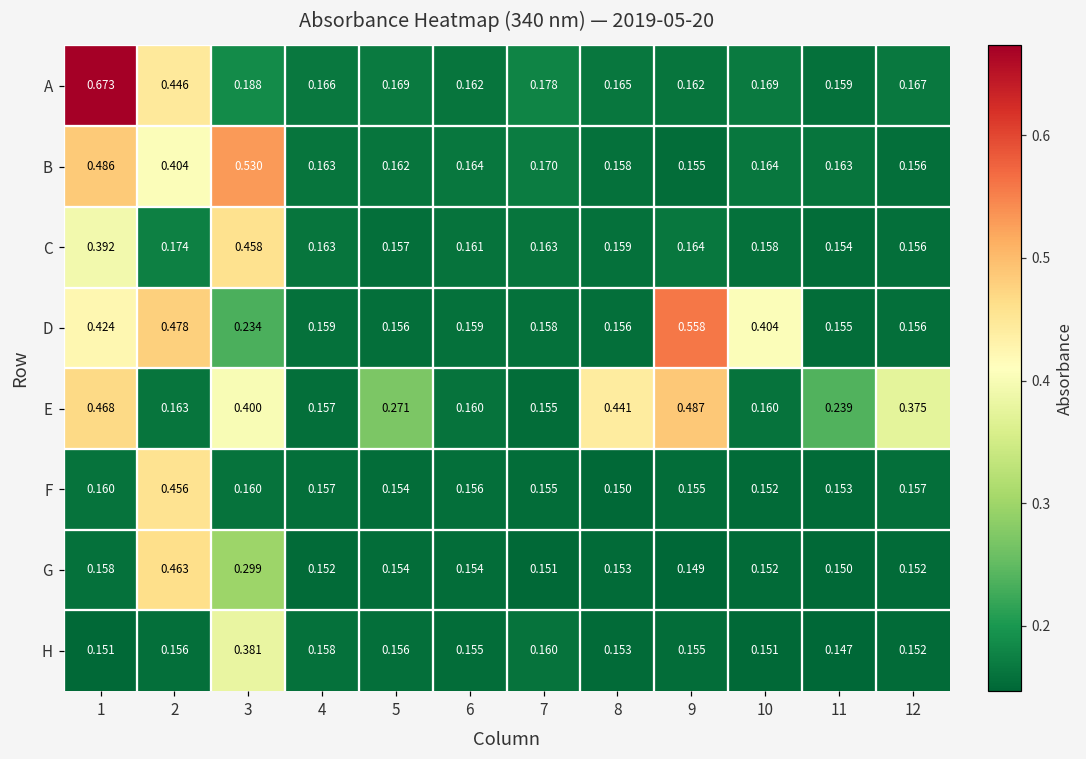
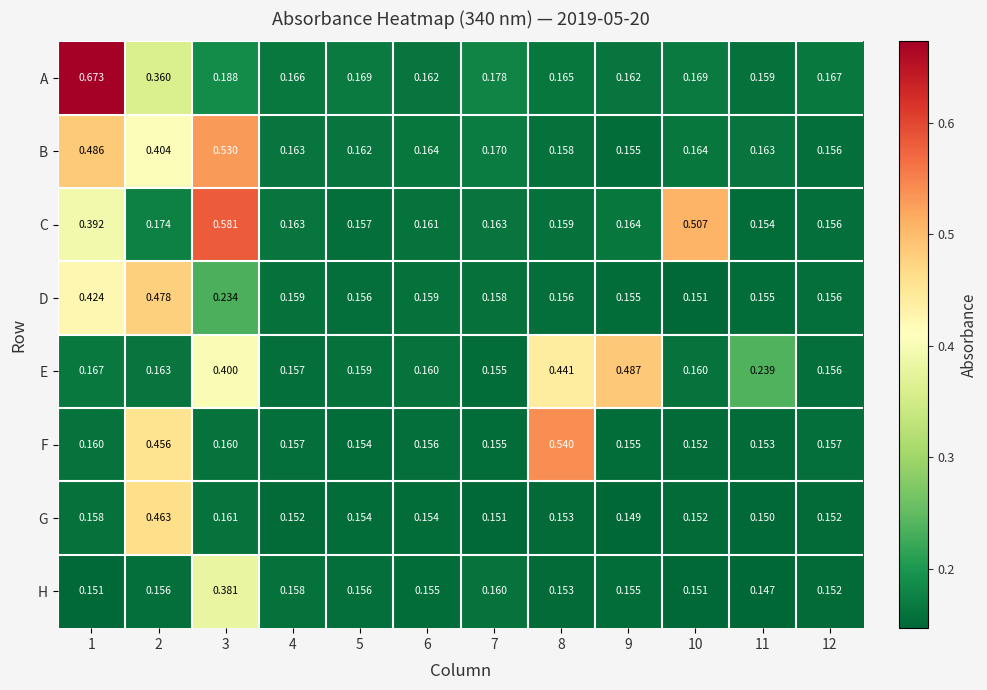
A, 2: 0.446 -> 0.360
C, 3: 0.458 -> 0.581
C, 10: 0.158 -> 0.507
D, 9: 0.558 -> 0.155
D, 10: 0.404 -> 0.151
E, 1: 0.468 -> 0.167
E, 5: 0.271 -> 0.159
E, 12: 0.375 -> 0.156
F, 8: 0.150 -> 0.540
G, 3: 0.299 -> 0.161
